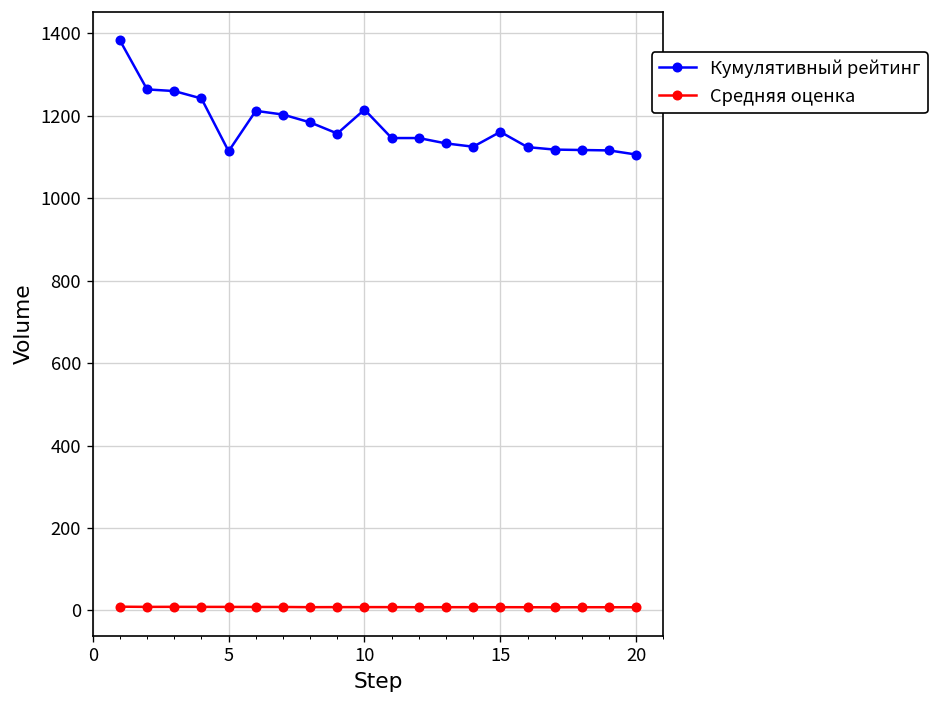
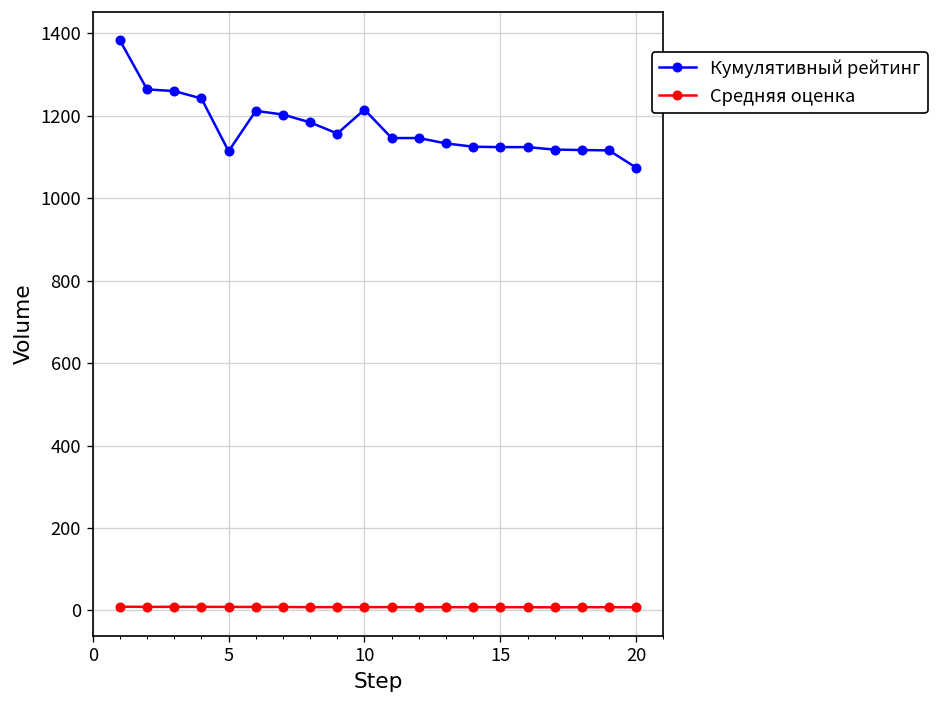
Кумулятивный рейтинг, 15: 1160 -> 1120
Кумулятивный рейтинг, 20: 1110 -> 1070
